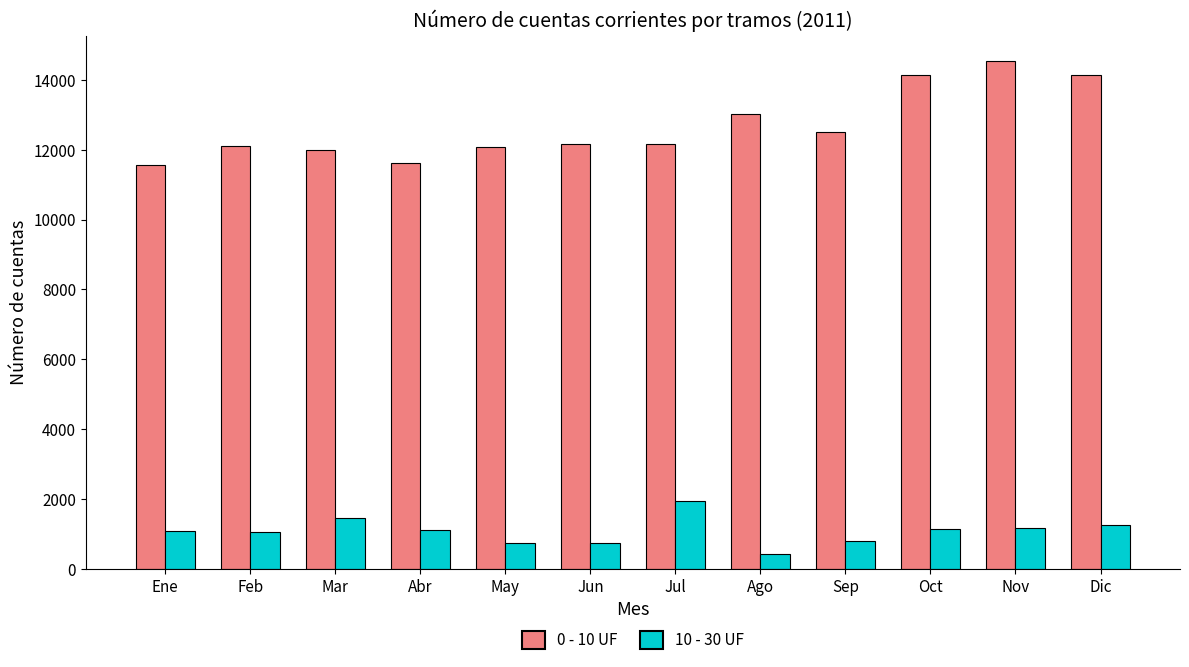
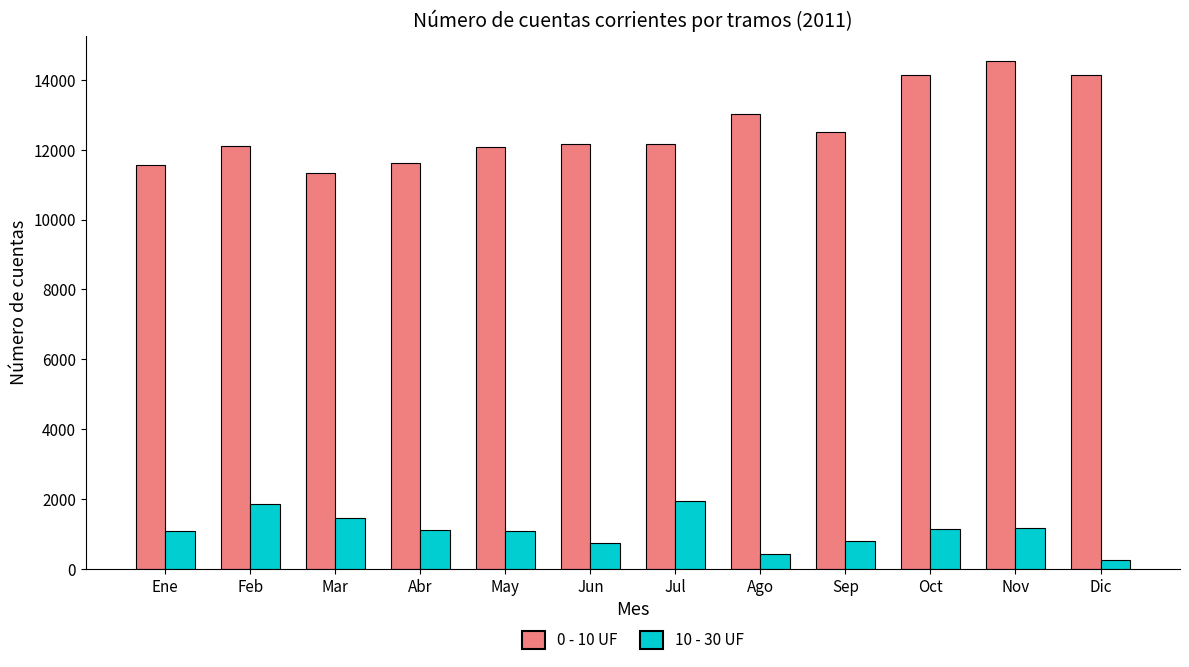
10 - 30 UF, Feb: 1100 -> 1900
0 - 10 UF, Mar: 12000 -> 11300
10 - 30 UF, May: 700 -> 1100
10 - 30 UF, Dic: 1200 -> 200
